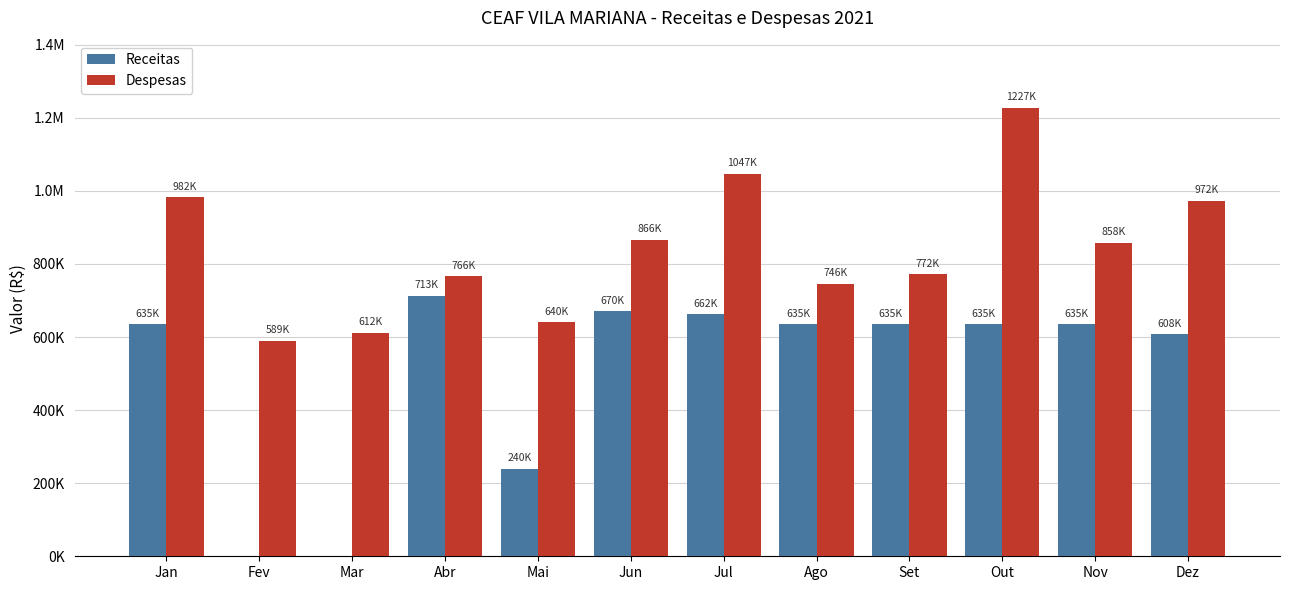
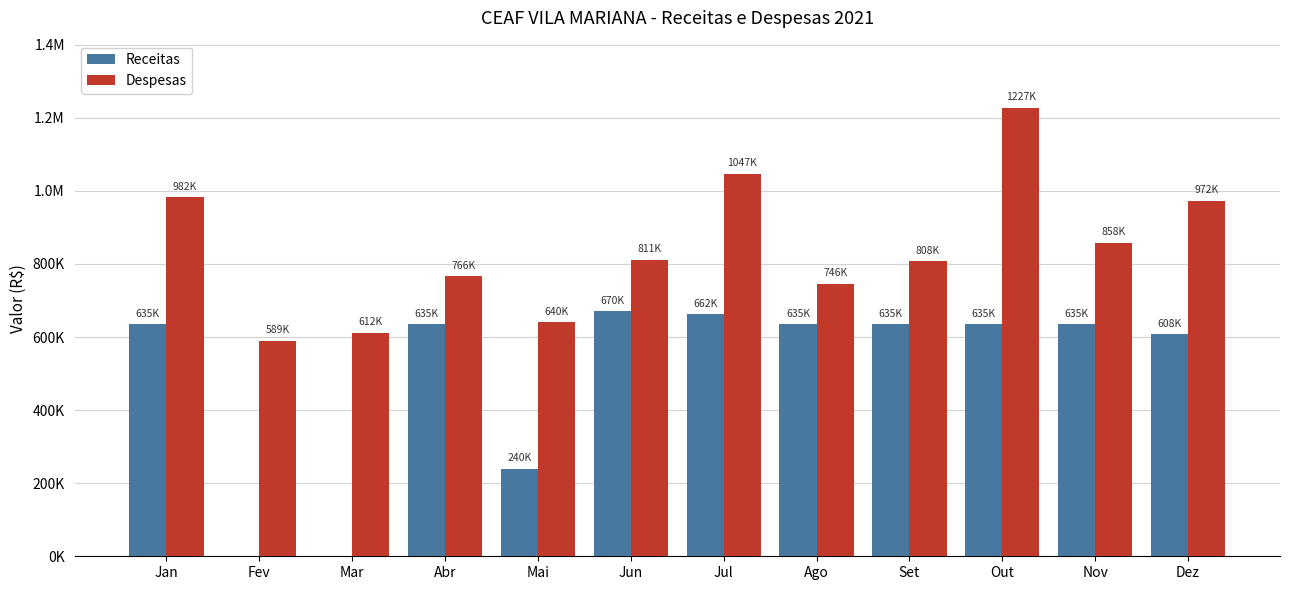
Receitas, Abr: 713K -> 635K
Despesas, Jun: 866K -> 811K
Despesas, Set: 772K -> 808K
